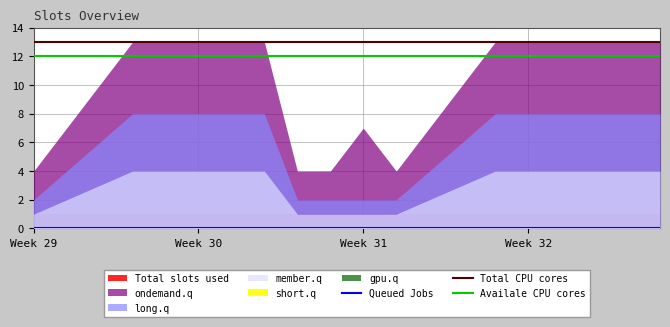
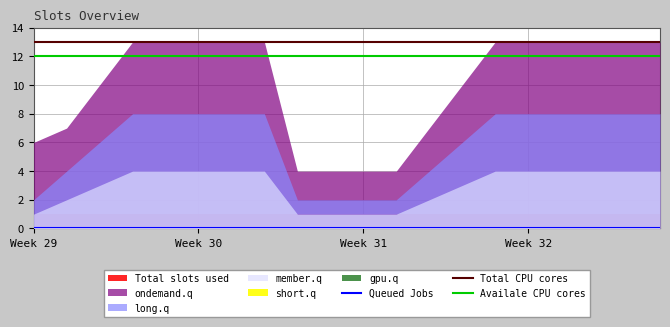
ondemand.q, Week 29: 4 -> 6
ondemand.q, Week 31: 7 -> 4
